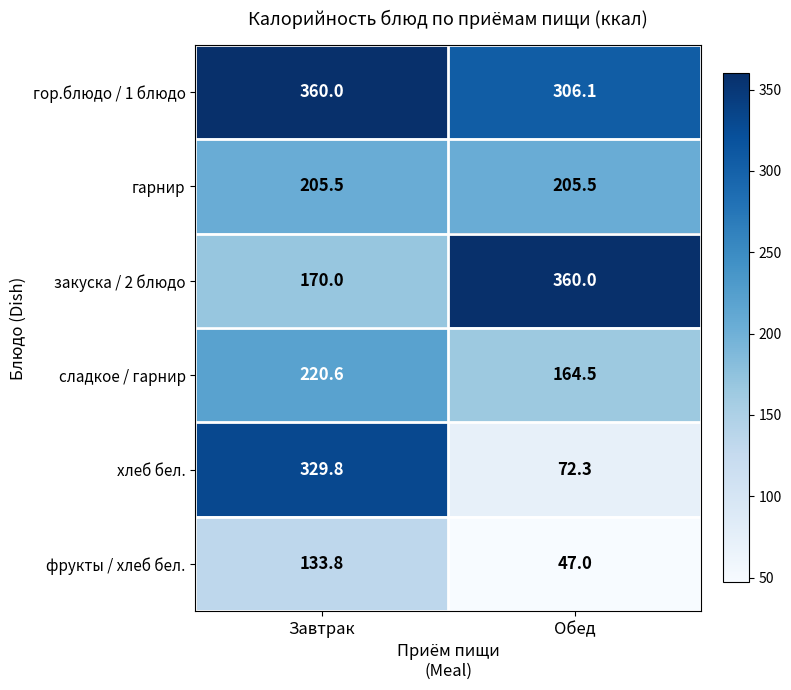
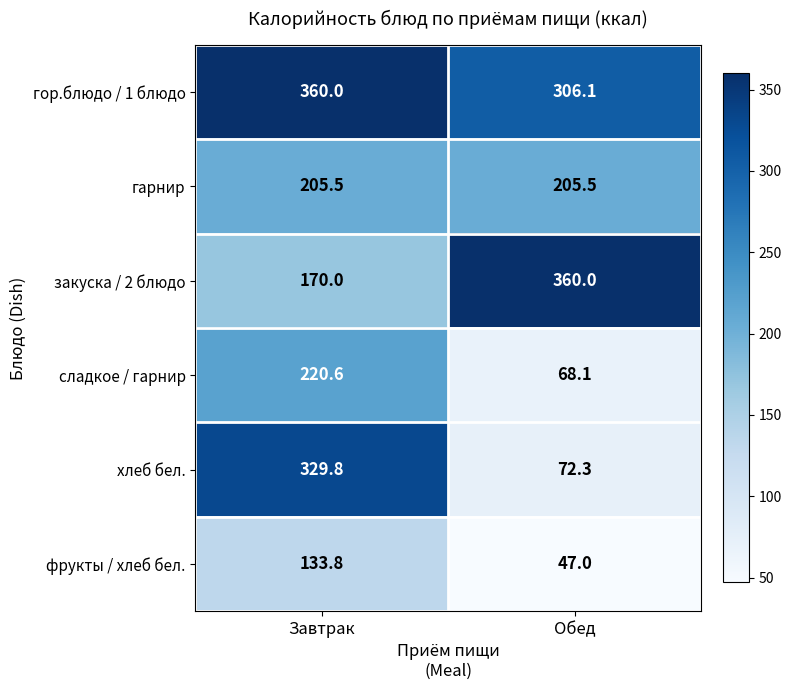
сладкое / гарнир, Обед: 164.5 -> 68.1
